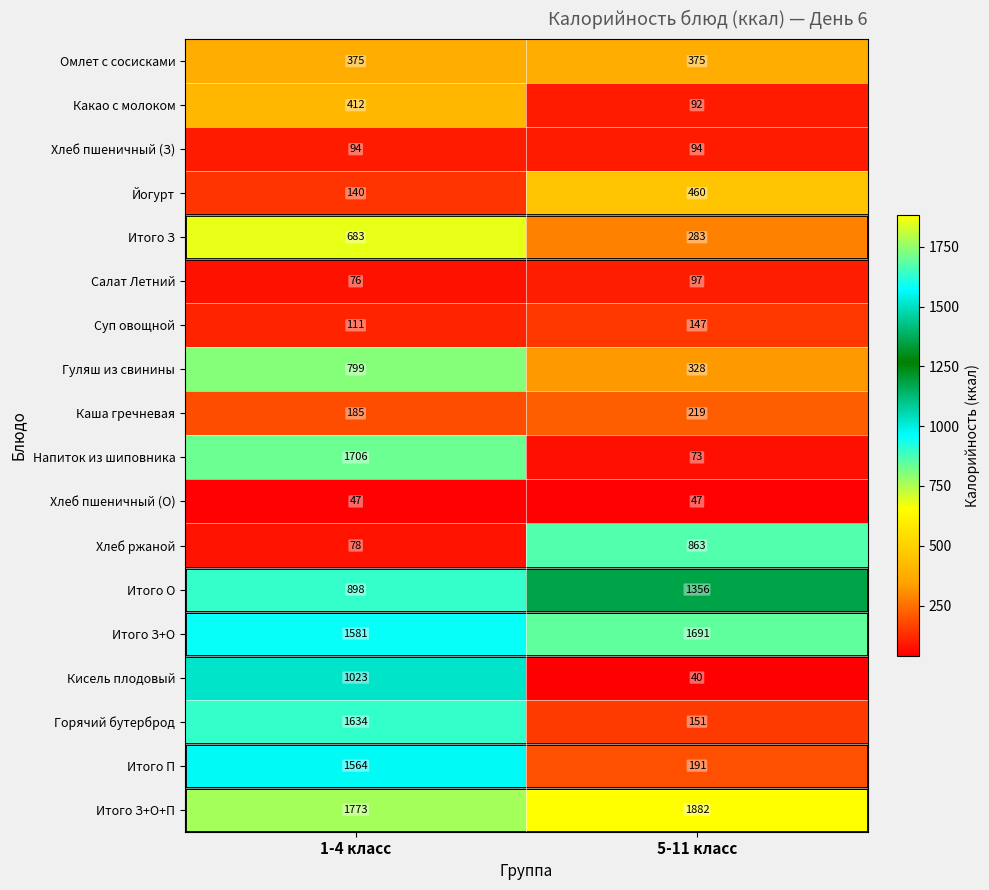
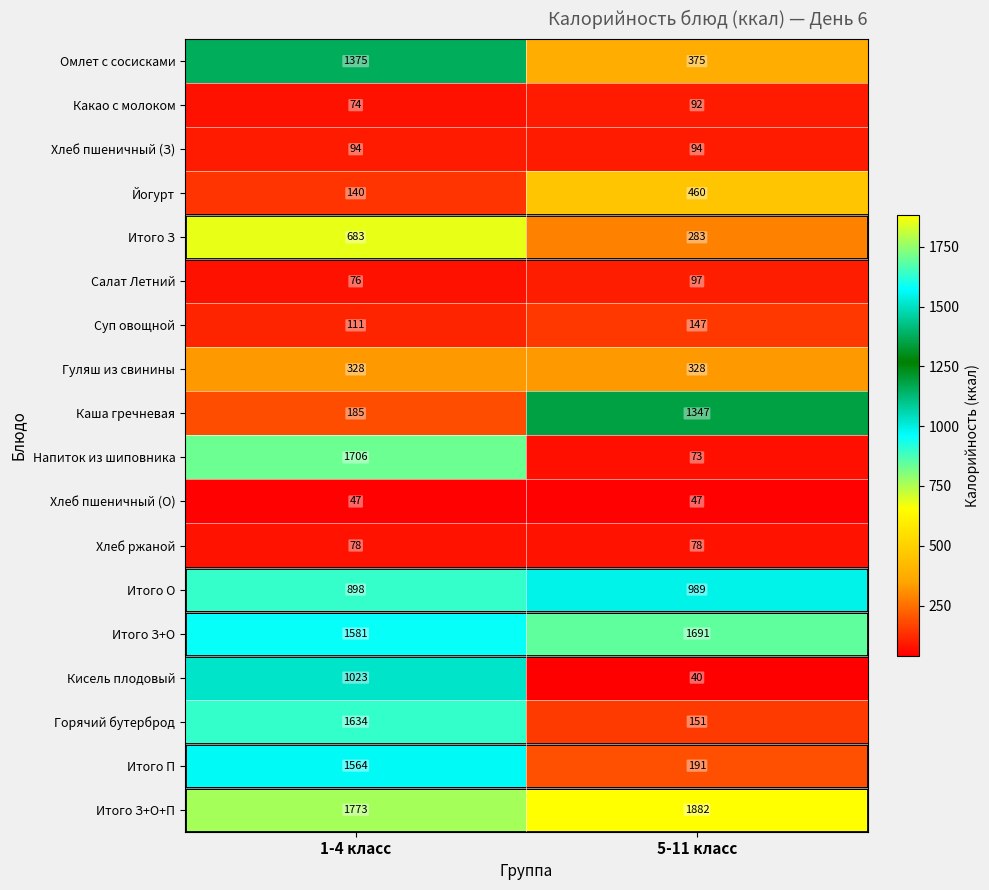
Омлет с сосисками, 1-4 класс: 375 -> 1375
Какао с молоком, 1-4 класс: 412 -> 74
Гуляш из свинины, 1-4 класс: 799 -> 328
Каша гречневая, 5-11 класс: 219 -> 1347
Хлеб ржаной, 5-11 класс: 863 -> 78
Итого О, 5-11 класс: 1356 -> 989
